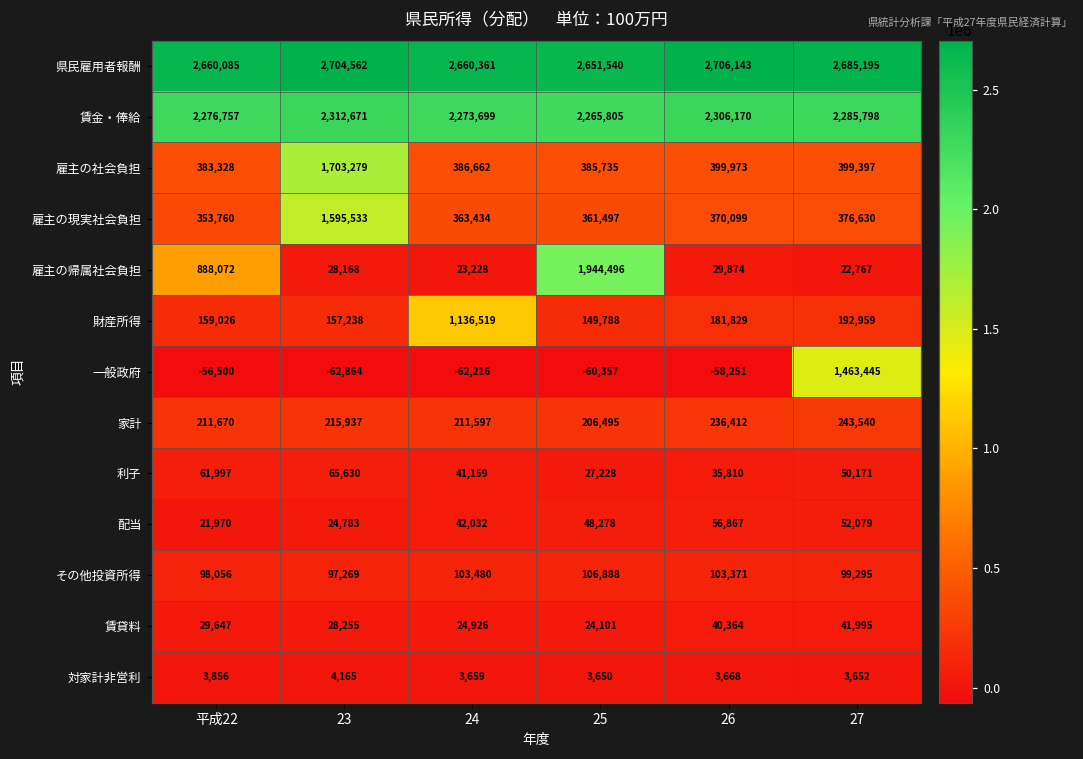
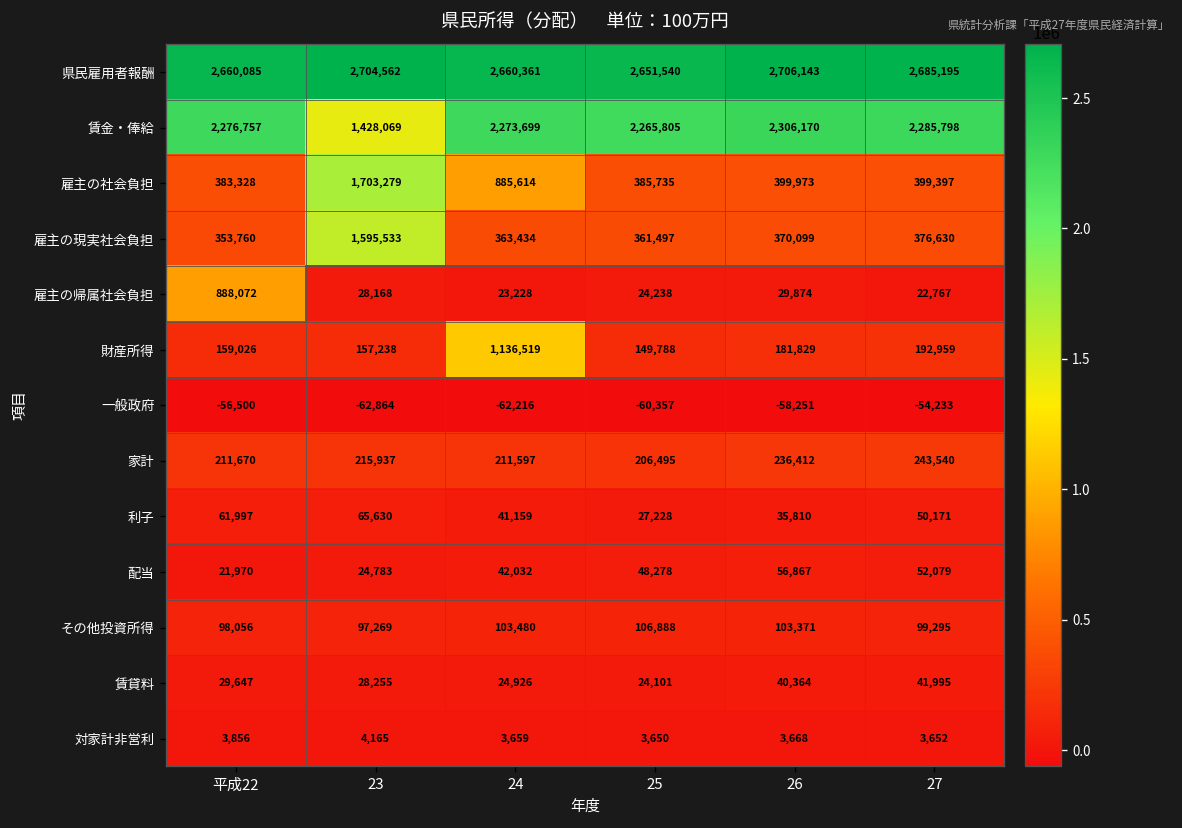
賃金・俸給, 23: 2,312,671 -> 1,428,069
雇主の社会負担, 24: 386,662 -> 885,614
雇主の帰属社会負担, 25: 1,944,496 -> 24,238
一般政府, 27: 1,463,445 -> -54,233
